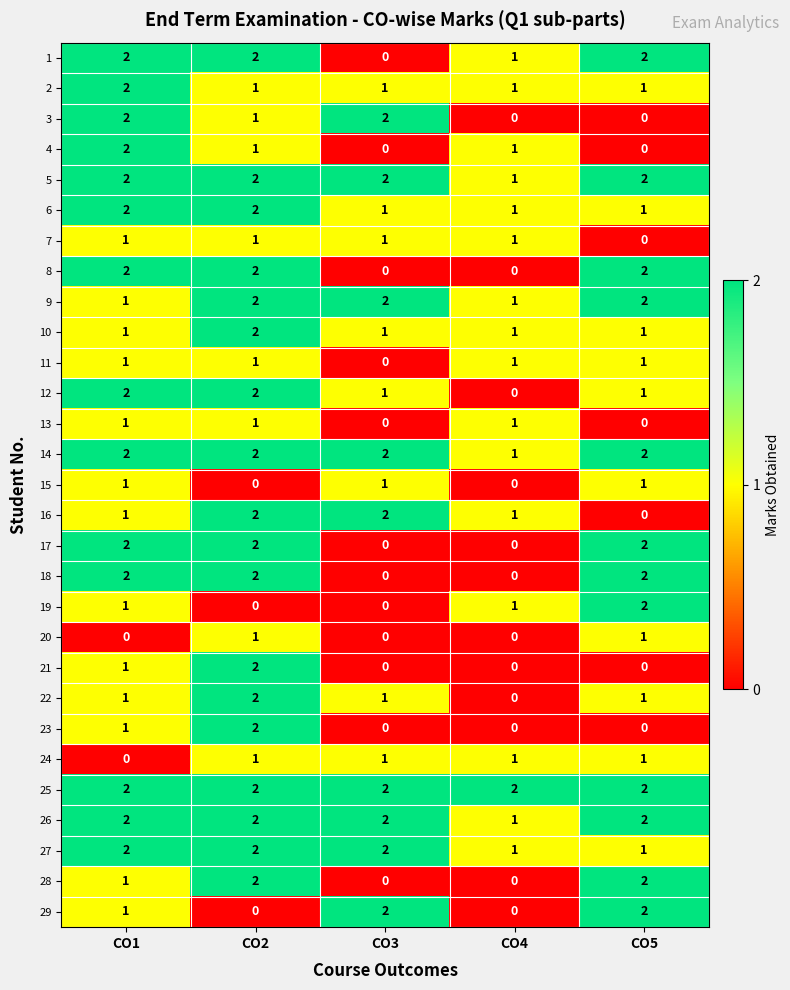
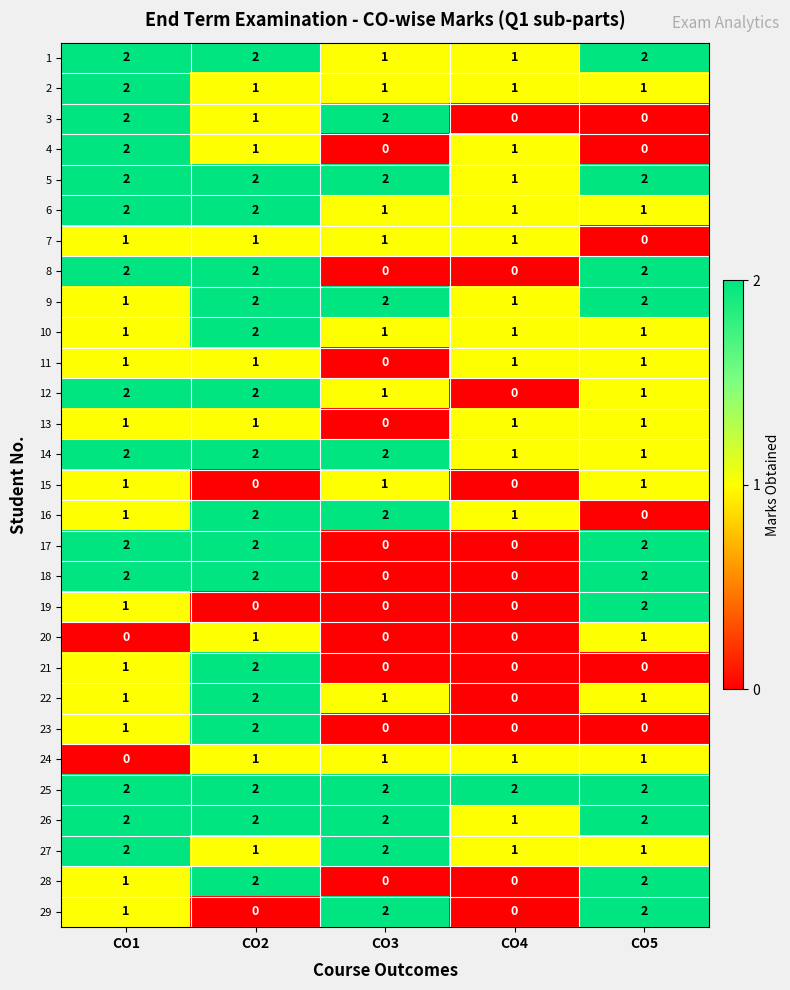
1, CO3: 0 -> 1
13, CO5: 0 -> 1
14, CO5: 2 -> 1
19, CO4: 1 -> 0
27, CO2: 2 -> 1
